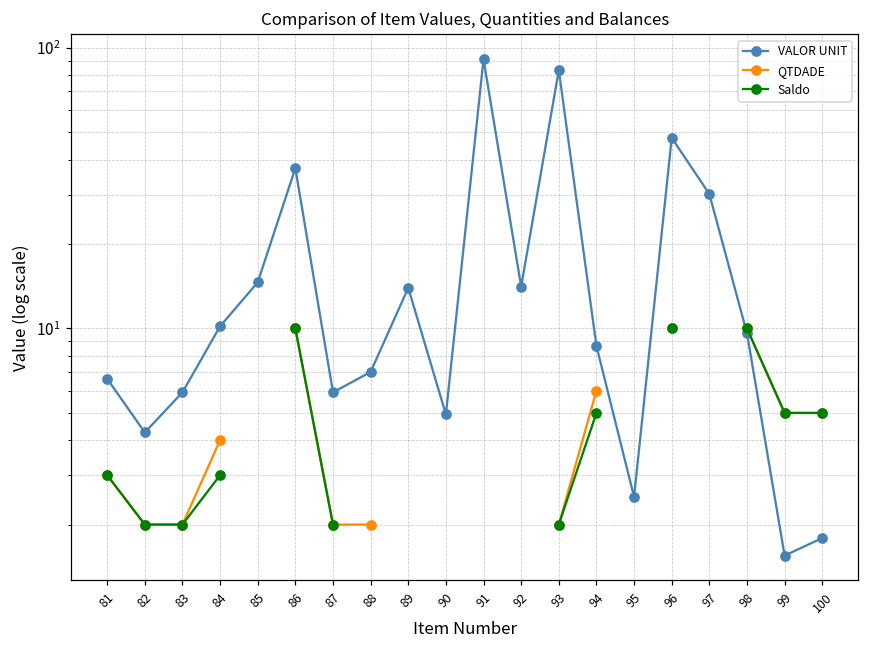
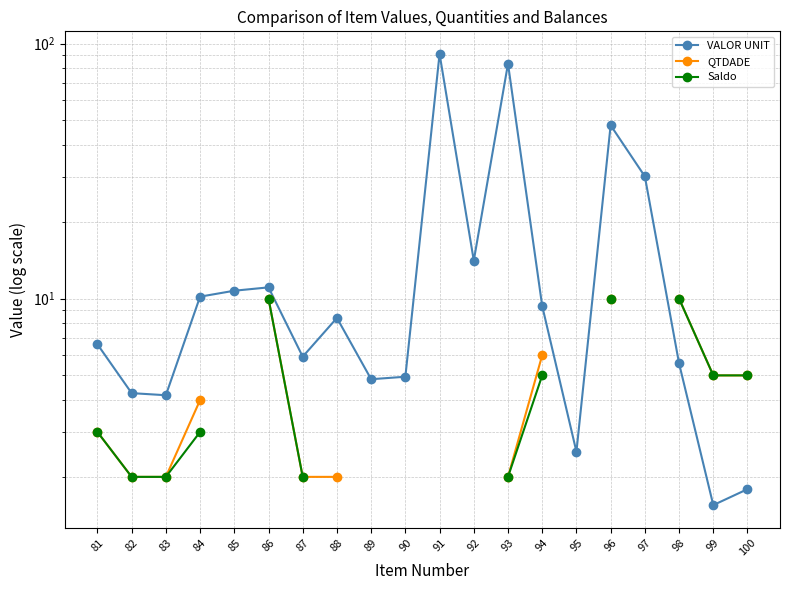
VALOR UNIT, 83: 5.9 -> 4.2
VALOR UNIT, 85: 15 -> 10.7
VALOR UNIT, 86: 37 -> 11.1
VALOR UNIT, 88: 7.0 -> 8.4
VALOR UNIT, 89: 14 -> 4.8
VALOR UNIT, 94: 8.7 -> 9.4
VALOR UNIT, 98: 9.6 -> 5.6
